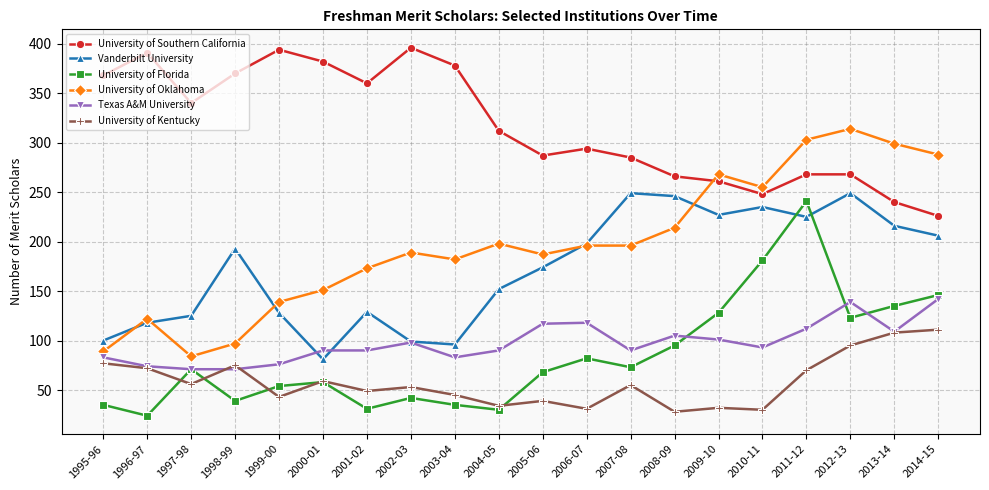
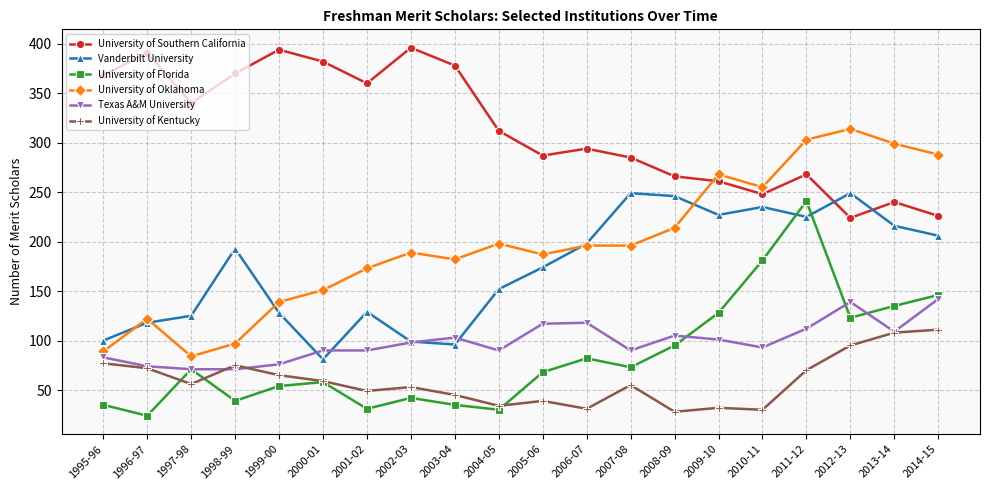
University of Kentucky, 1999-00: 40 -> 70
Texas A&M University, 2003-04: 80 -> 100
University of Southern California, 2012-13: 270 -> 220
